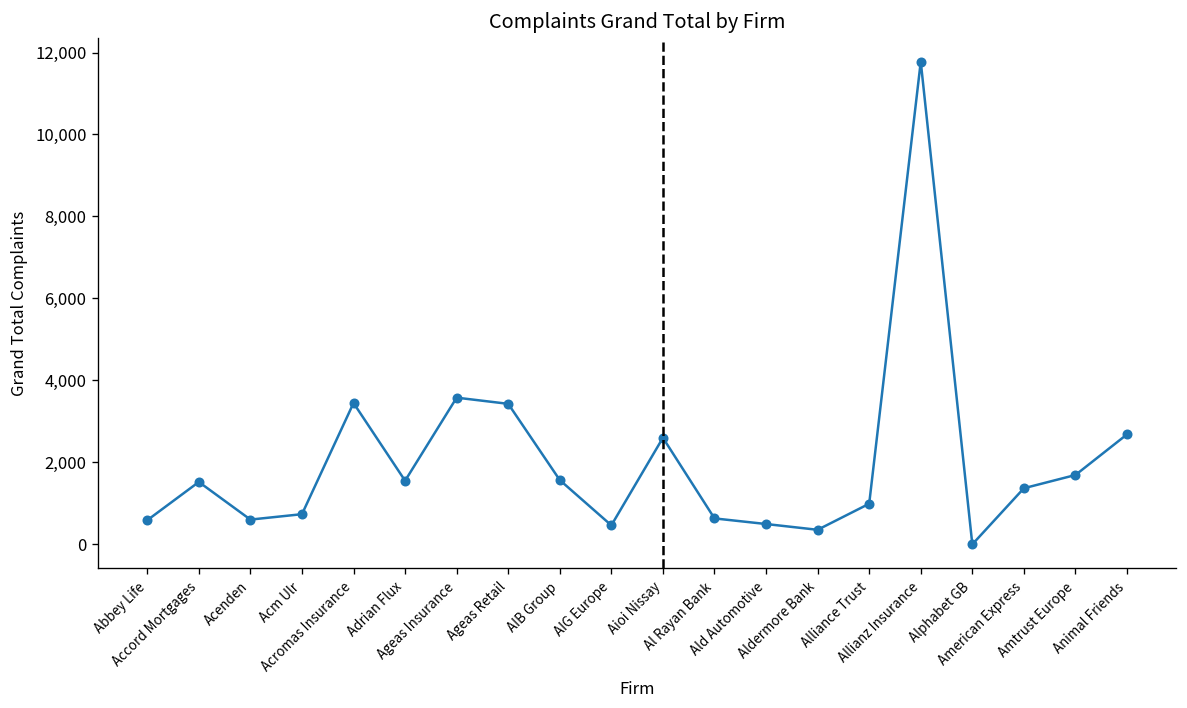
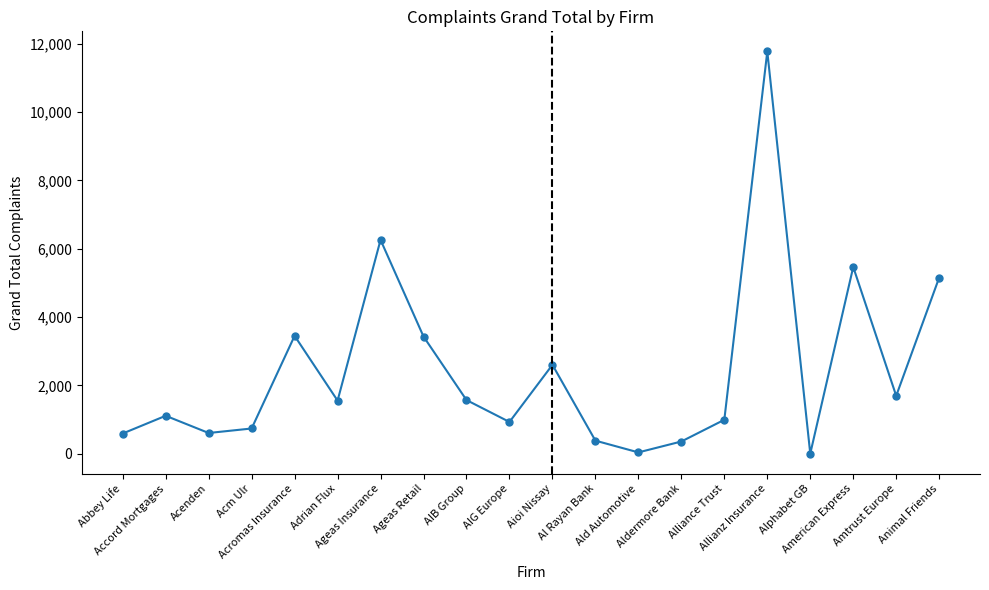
Accord Mortgages: 1,500 -> 1,100
Ageas Insurance: 3,600 -> 6,300
AIG Europe: 500 -> 900
Al Rayan Bank: 600 -> 400
Ald Automotive: 500 -> 0
American Express: 1,400 -> 5,500
Animal Friends: 2,700 -> 5,200
